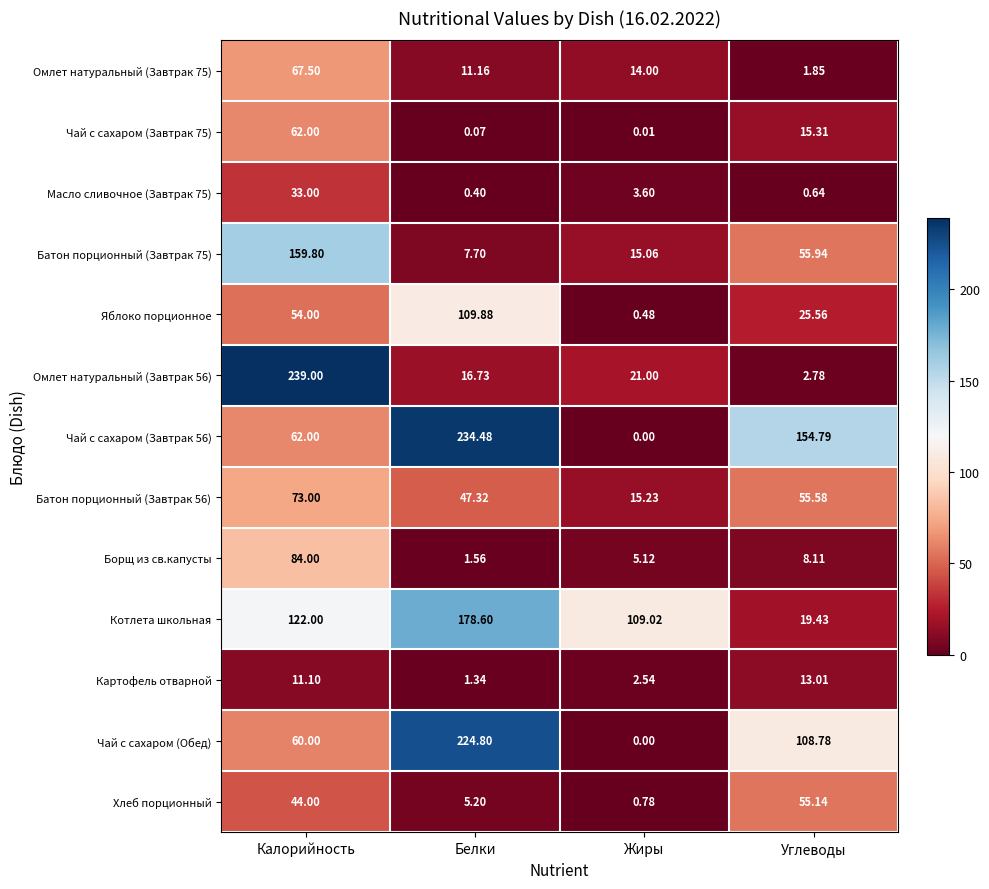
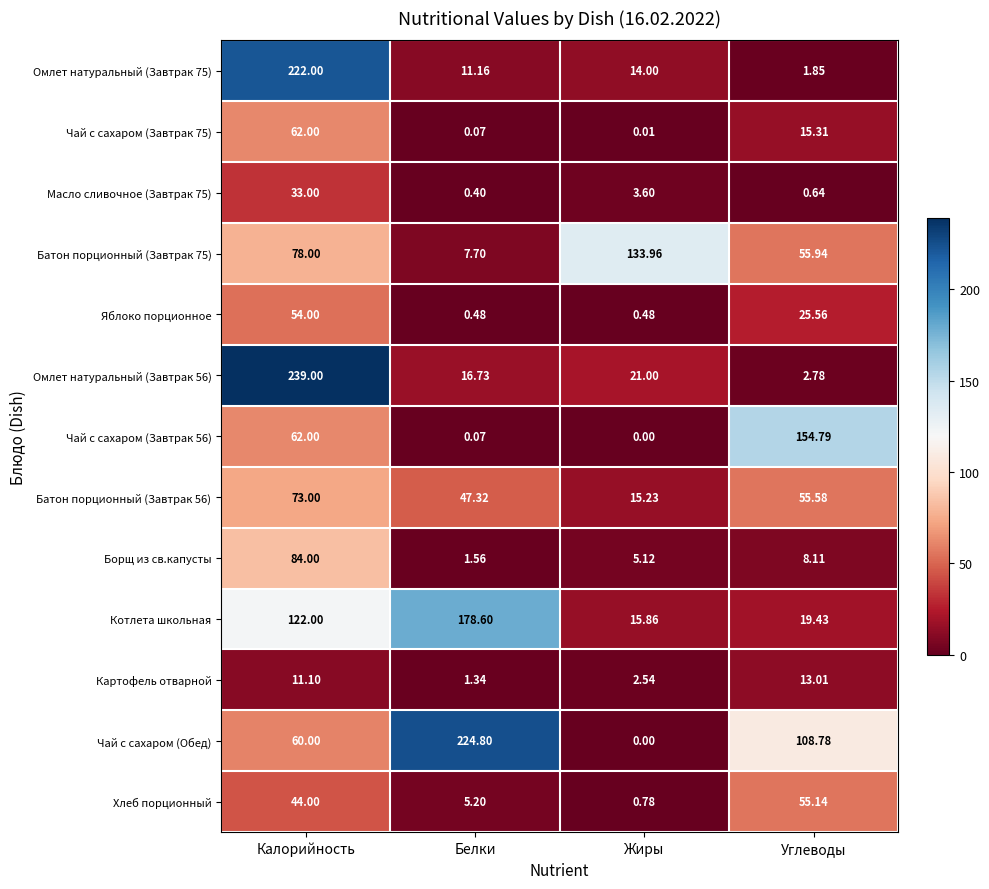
Омлет натуральный (Завтрак 75), Калорийность: 67.50 -> 222.00
Батон порционный (Завтрак 75), Калорийность: 159.80 -> 78.00
Батон порционный (Завтрак 75), Жиры: 15.06 -> 133.96
Яблоко порционное, Белки: 109.88 -> 0.48
Чай с сахаром (Завтрак 56), Белки: 234.48 -> 0.07
Котлета школьная, Жиры: 109.02 -> 15.86
